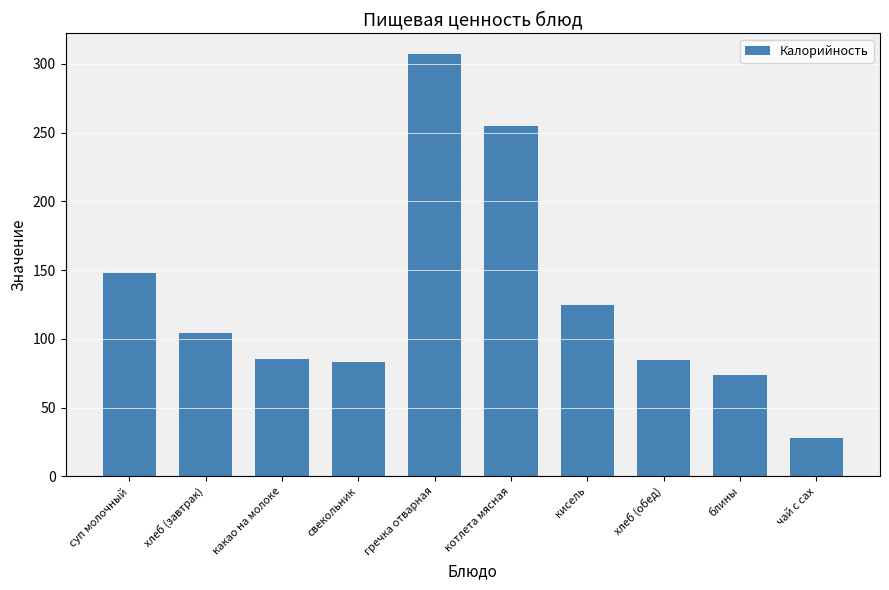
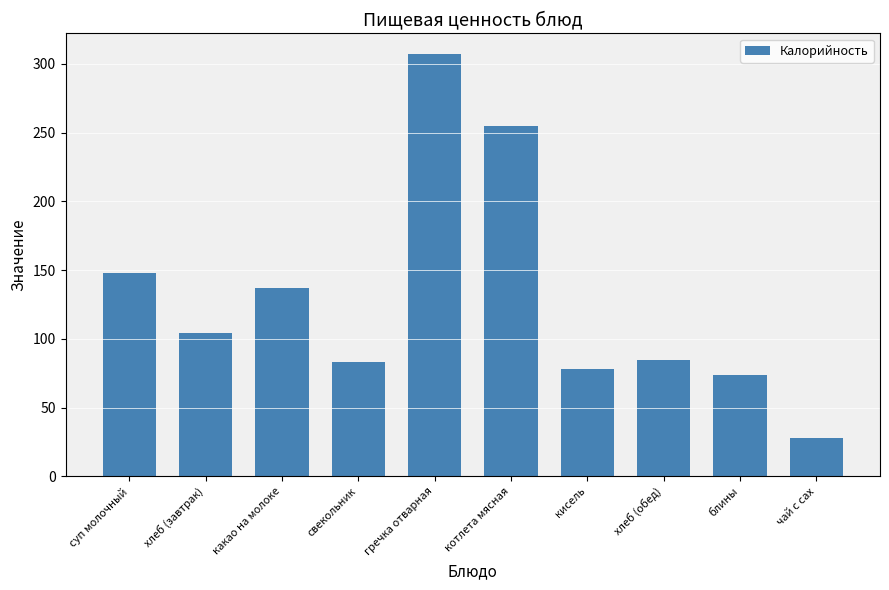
какао на молоке: 85 -> 137
кисель: 125 -> 78
